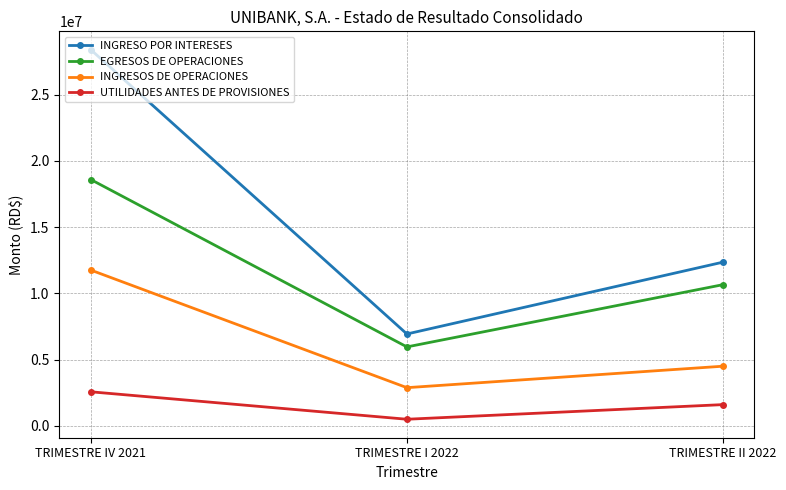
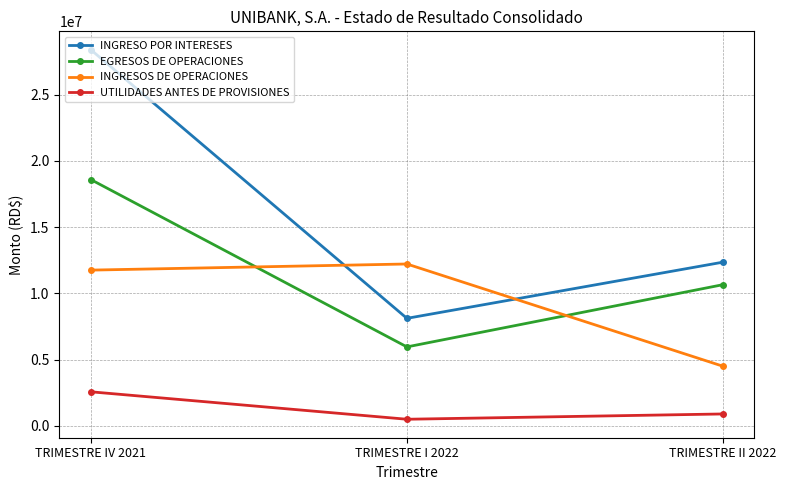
INGRESO POR INTERESES, TRIMESTRE I 2022: 6900000 -> 8100000
INGRESOS DE OPERACIONES, TRIMESTRE I 2022: 2900000 -> 12200000
UTILIDADES ANTES DE PROVISIONES, TRIMESTRE II 2022: 1600000 -> 900000
